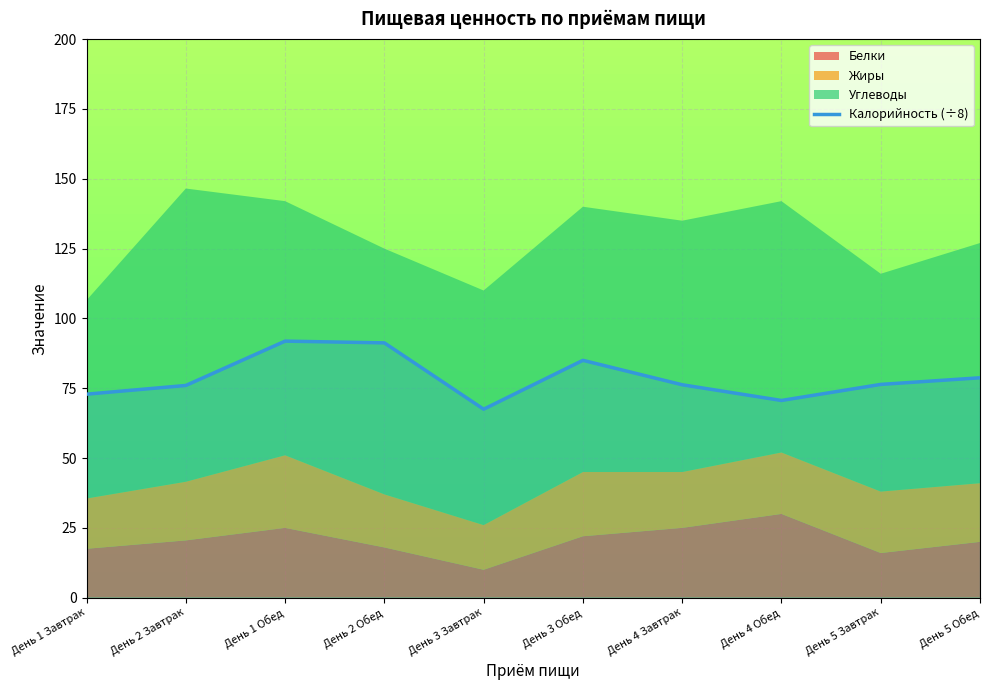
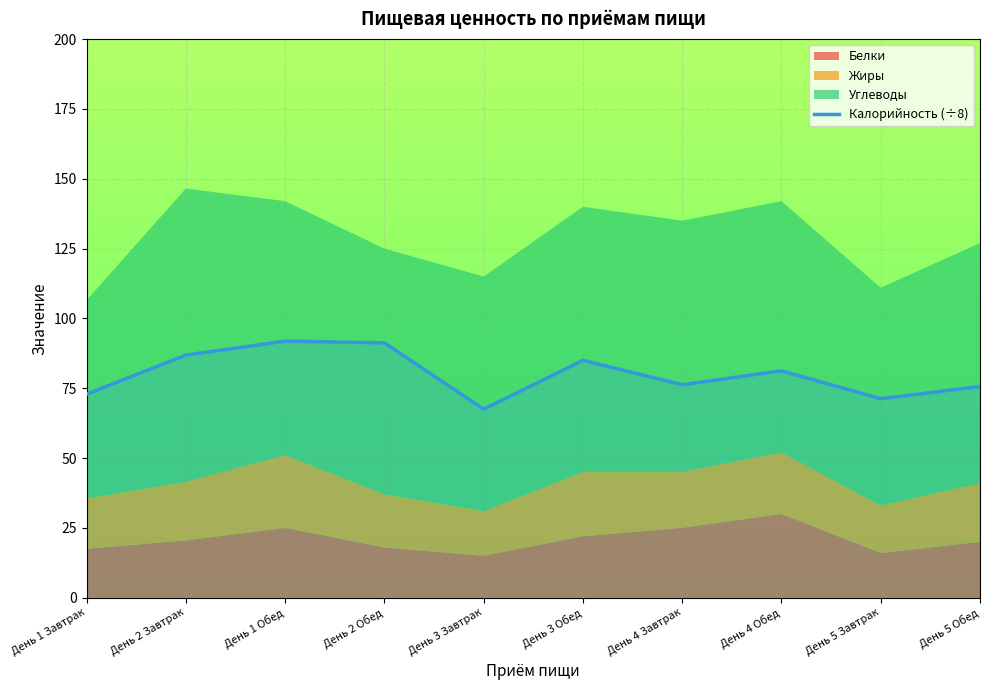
Калорийность (÷8), День 2 Завтрак: 76 -> 87
Белки, День 3 Завтрак: 10 -> 15
Калорийность (÷8), День 4 Обед: 71 -> 81
Калорийность (÷8), День 5 Завтрак: 76 -> 71
Жиры, День 5 Завтрак: 22 -> 17
Калорийность (÷8), День 5 Обед: 79 -> 76
